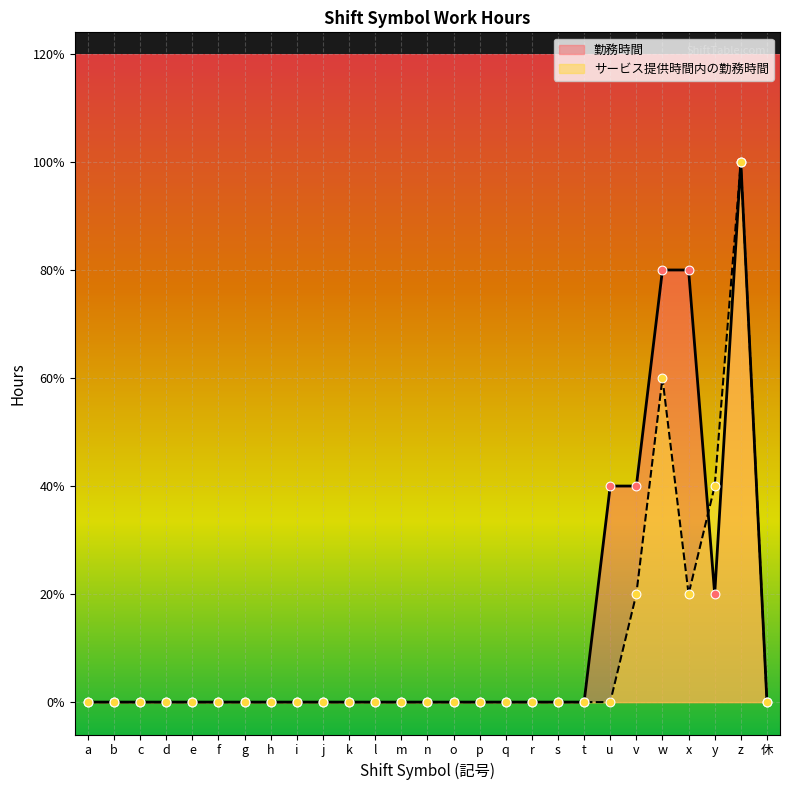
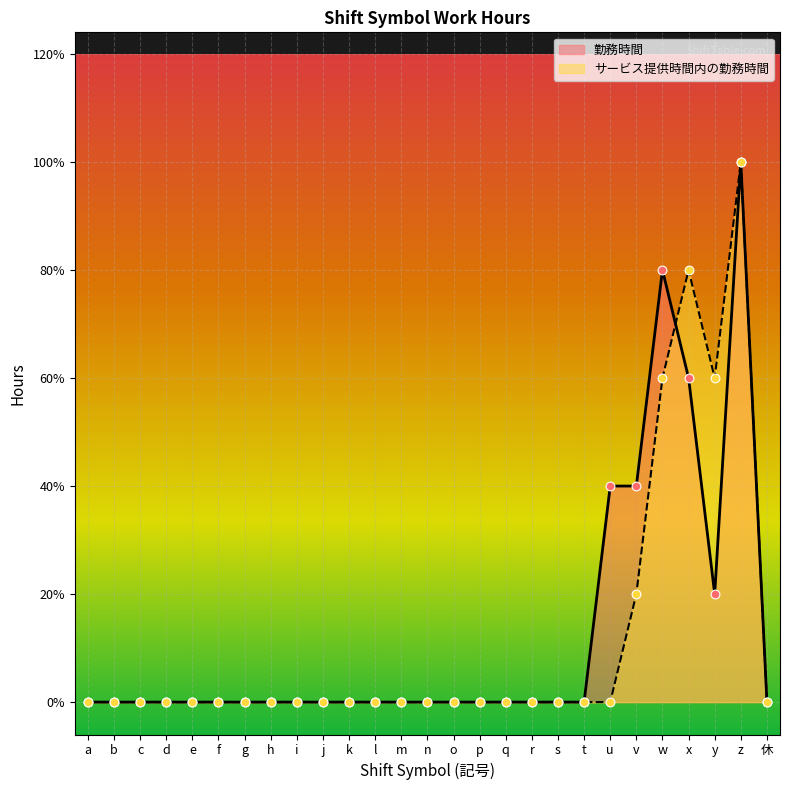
勤務時間, x: 80% -> 60%
サービス提供時間内の勤務時間, x: 20% -> 80%
サービス提供時間内の勤務時間, y: 40% -> 60%
